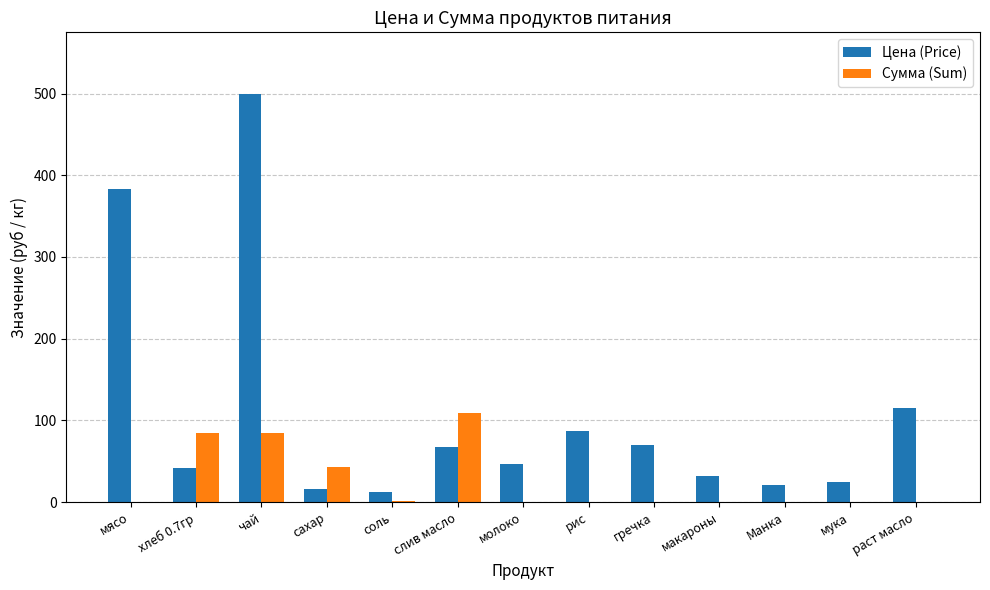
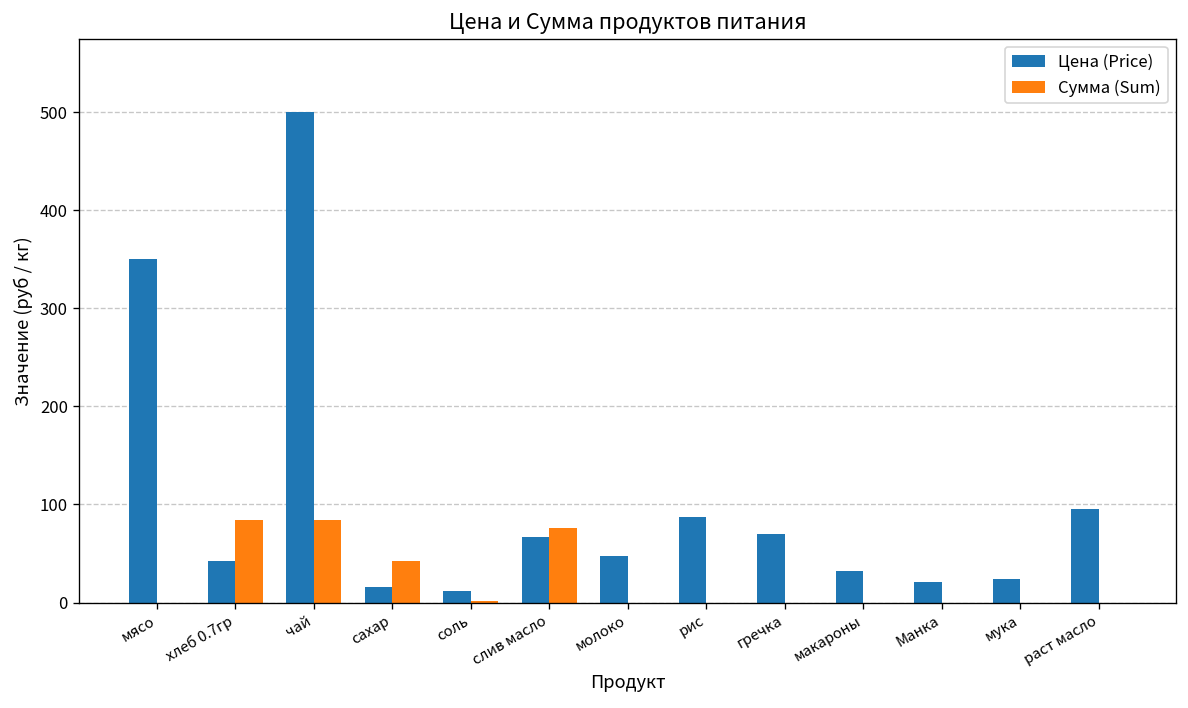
Цена (Price), мясо: 380 -> 350
Сумма (Sum), слив масло: 110 -> 80
Цена (Price), раст масло: 120 -> 100
